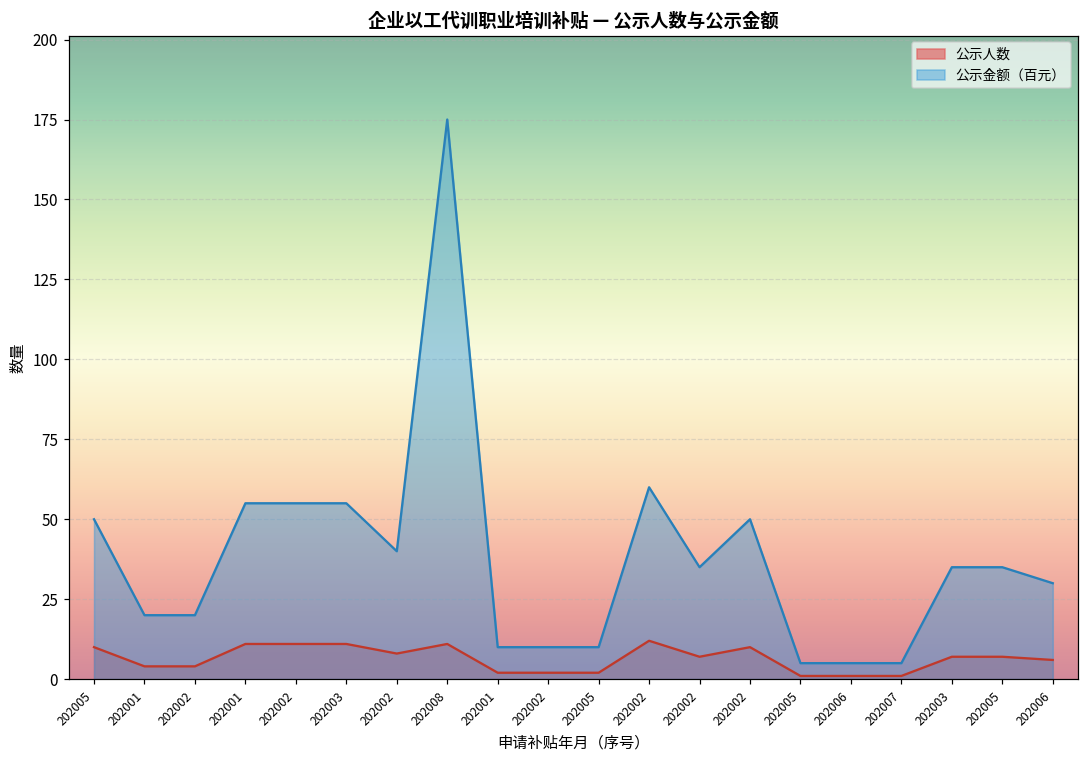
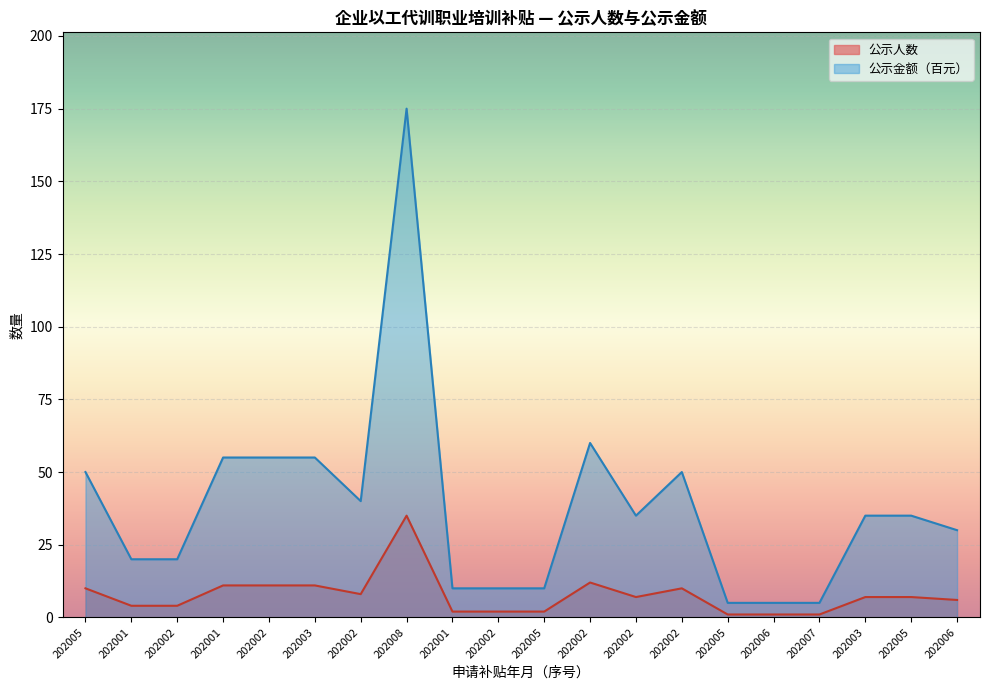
公示人数, 202008: 11 -> 35
